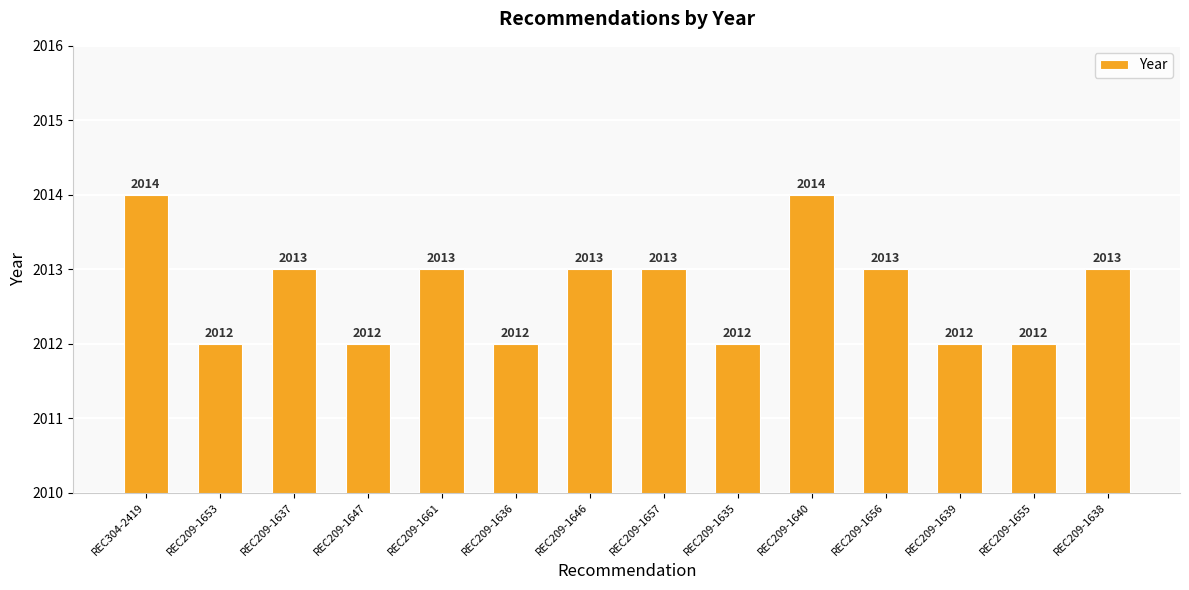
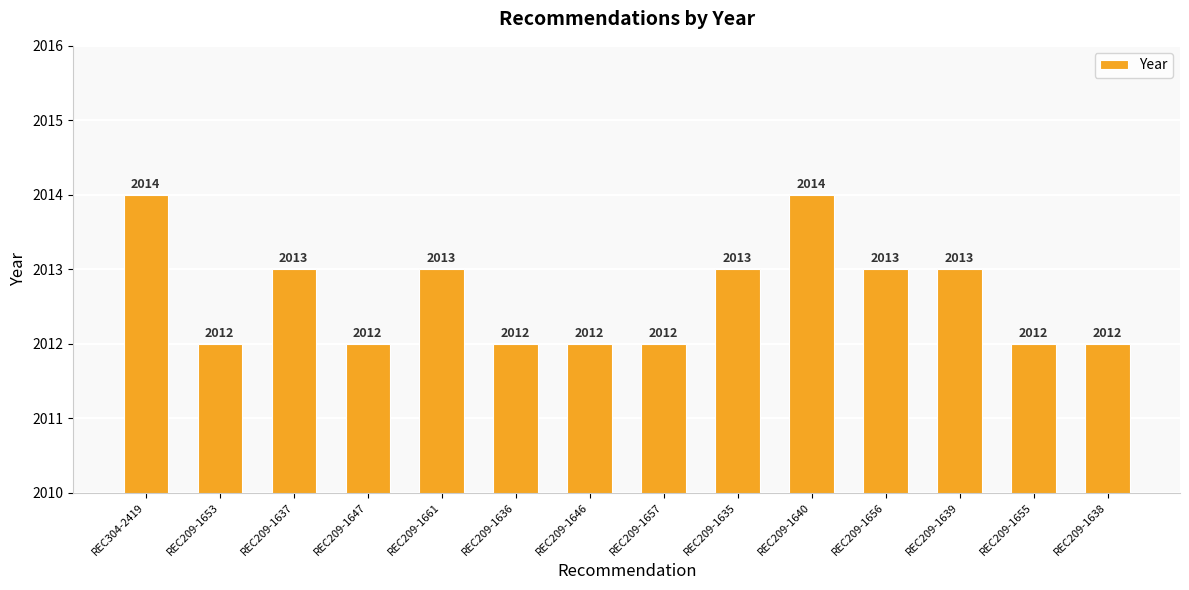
REC209-1646: 2013 -> 2012
REC209-1657: 2013 -> 2012
REC209-1635: 2012 -> 2013
REC209-1639: 2012 -> 2013
REC209-1638: 2013 -> 2012
